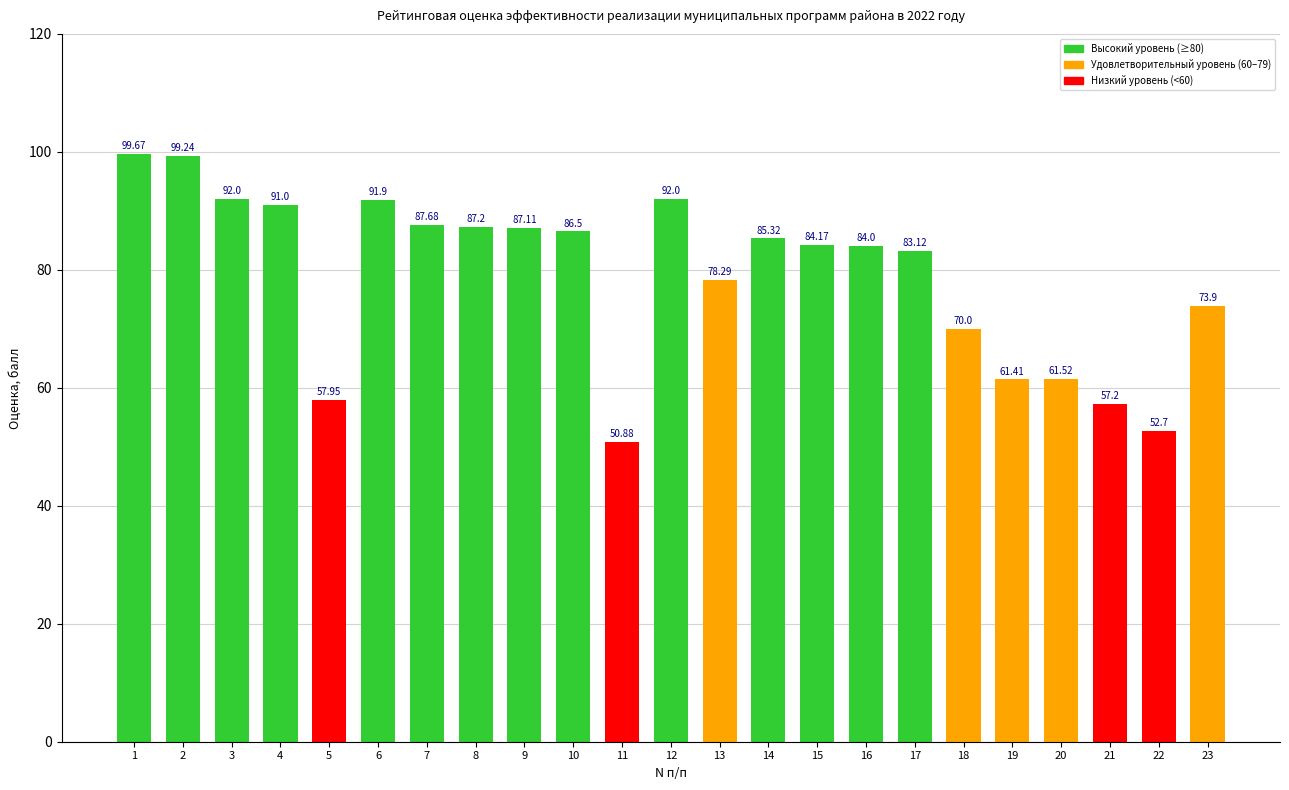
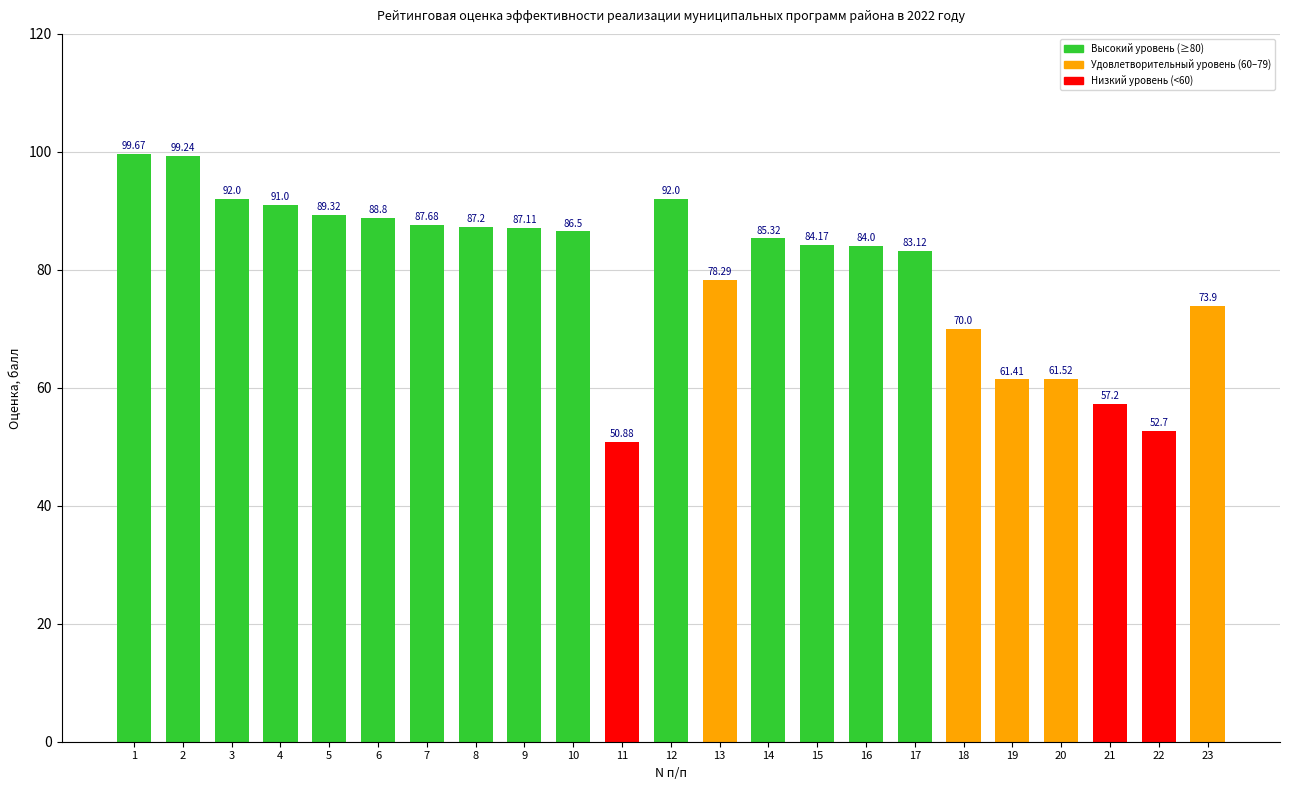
5: 57.95 -> 89.32
6: 91.9 -> 88.8
